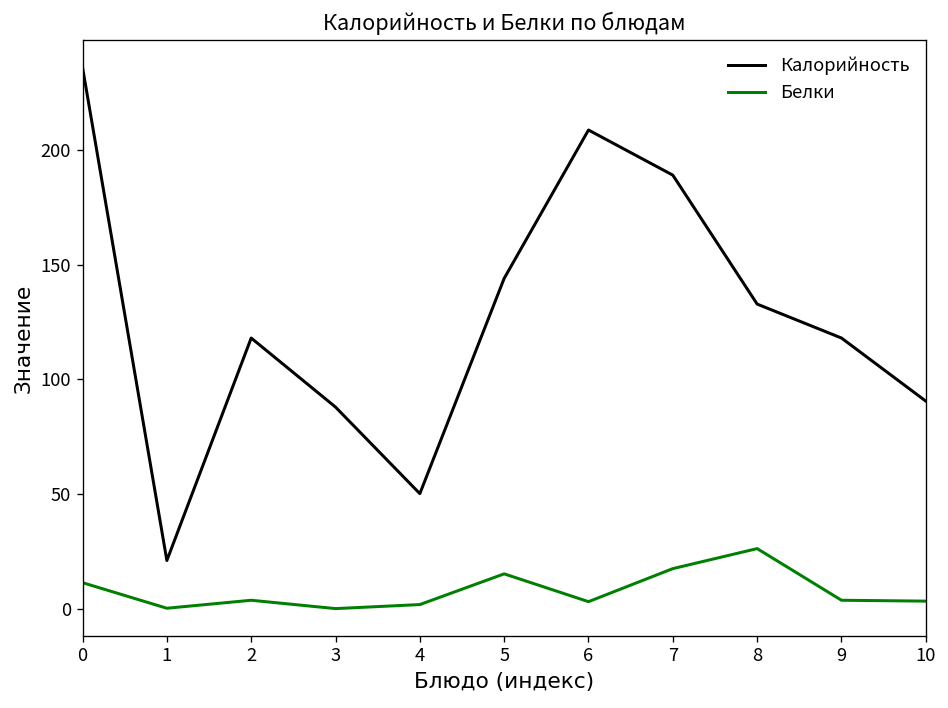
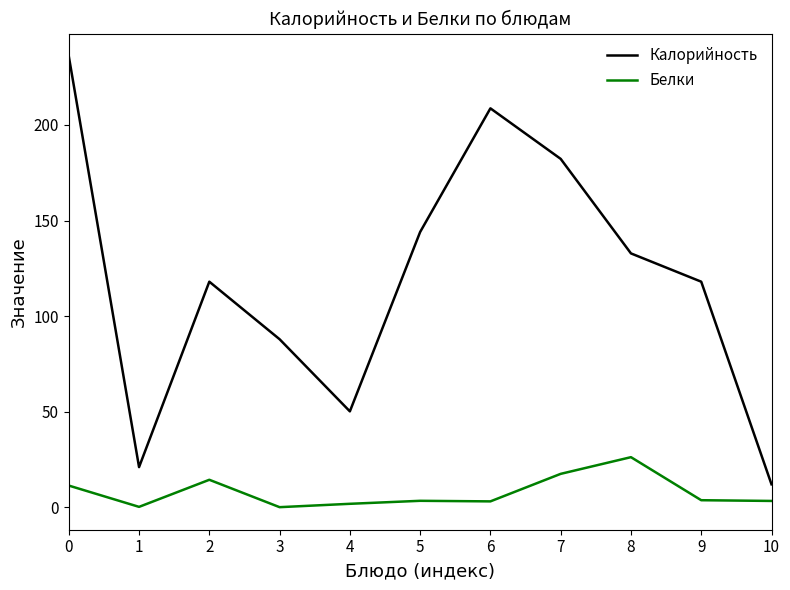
Белки, 2: 4 -> 14
Белки, 5: 15 -> 3
Калорийность, 7: 189 -> 182
Калорийность, 10: 91 -> 12
